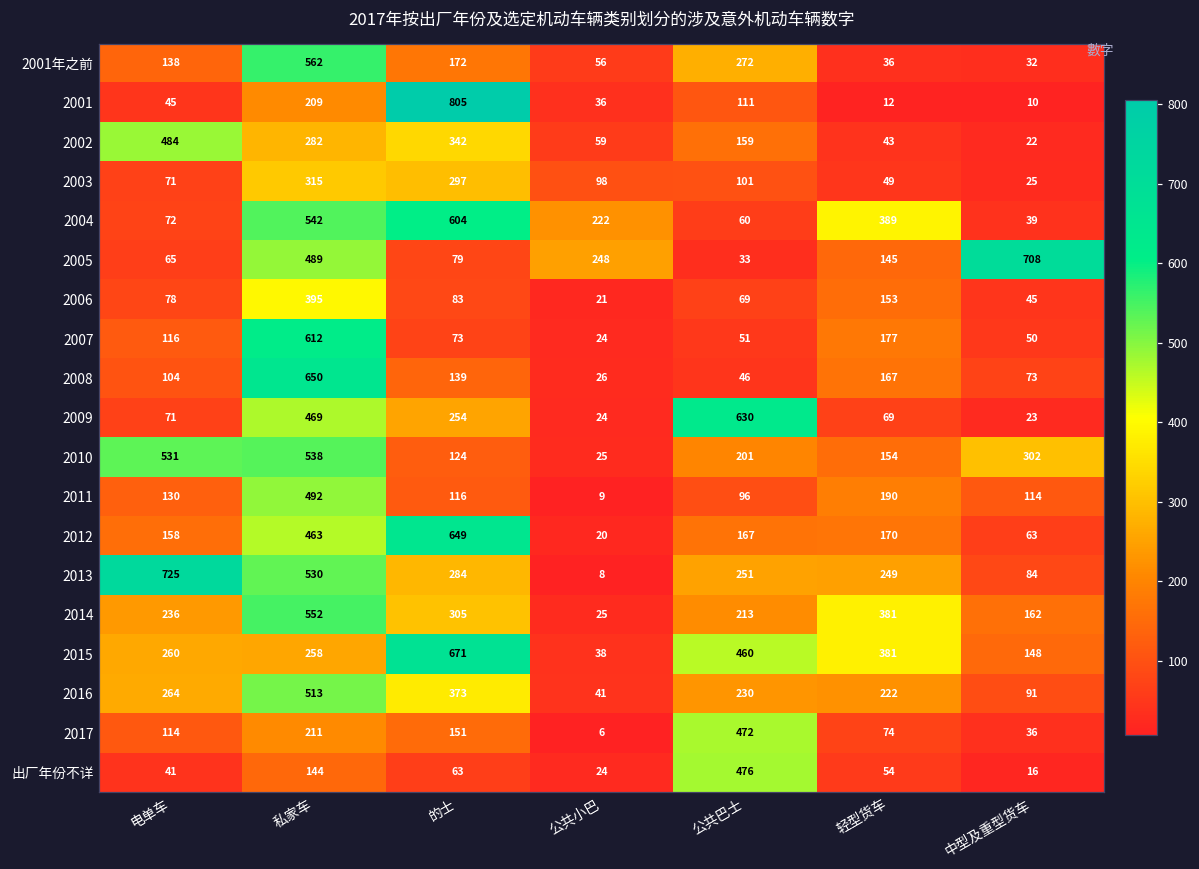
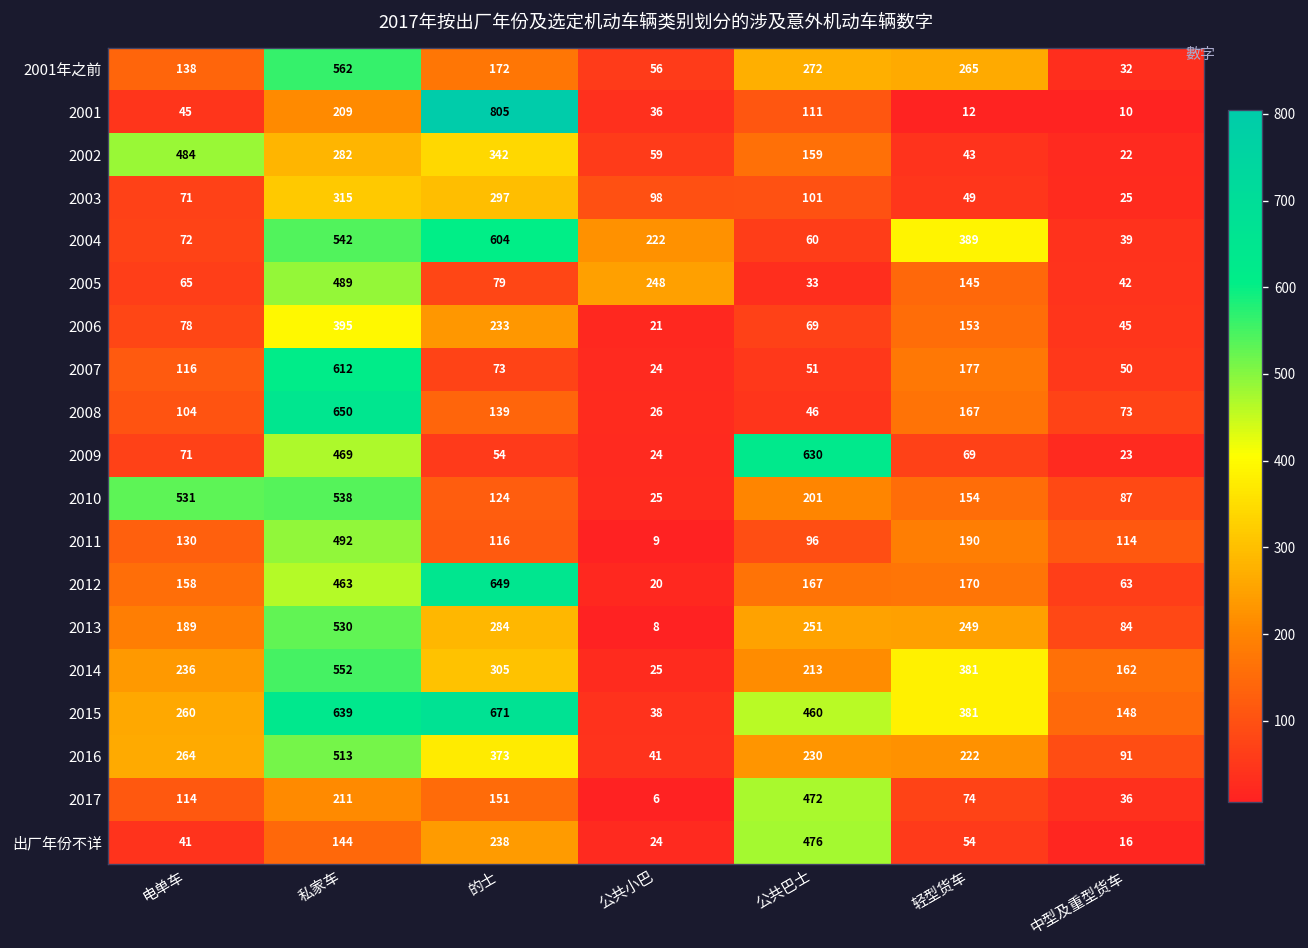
2001年之前, 轻型货车: 36 -> 265
2005, 中型及重型货车: 708 -> 42
2006, 的士: 83 -> 233
2009, 的士: 254 -> 54
2010, 中型及重型货车: 302 -> 87
2013, 电单车: 725 -> 189
2015, 私家车: 258 -> 639
出厂年份不详, 的士: 63 -> 238
